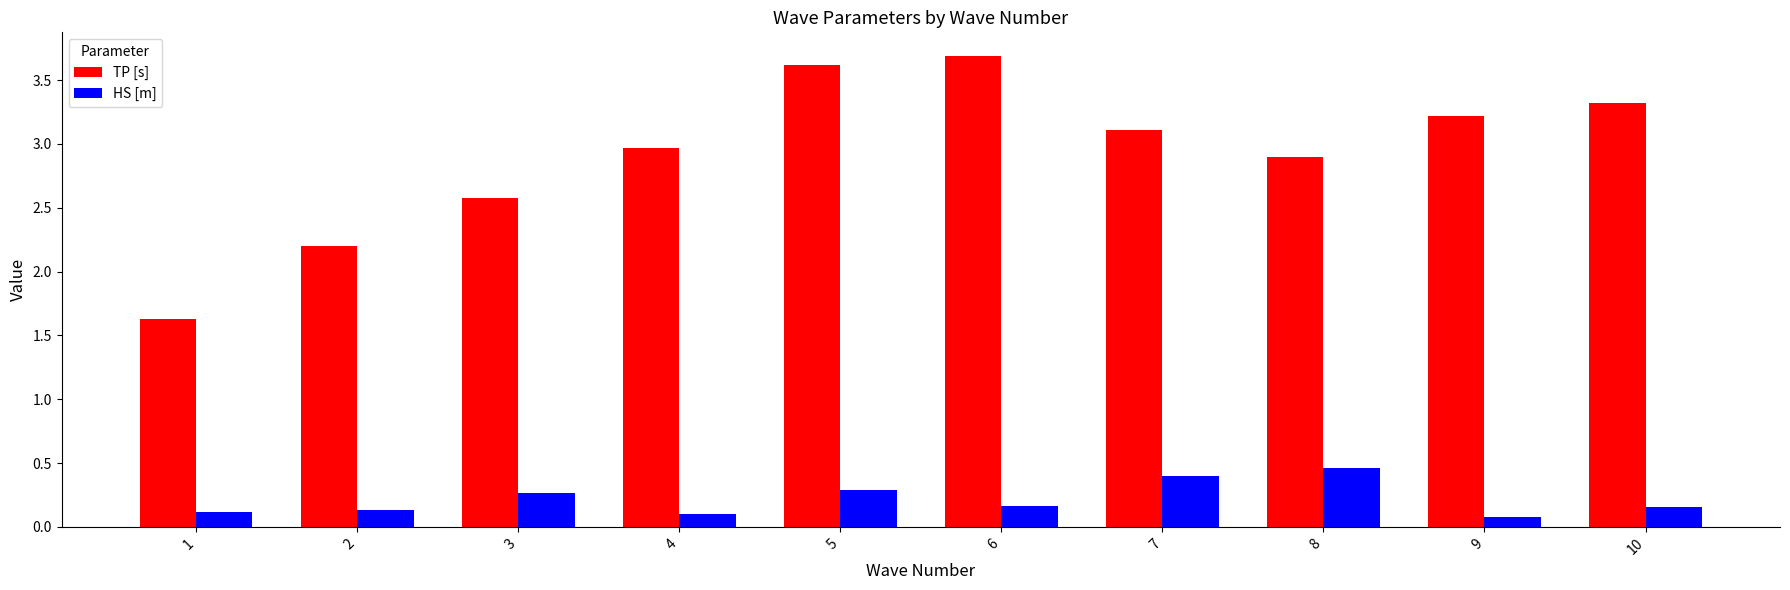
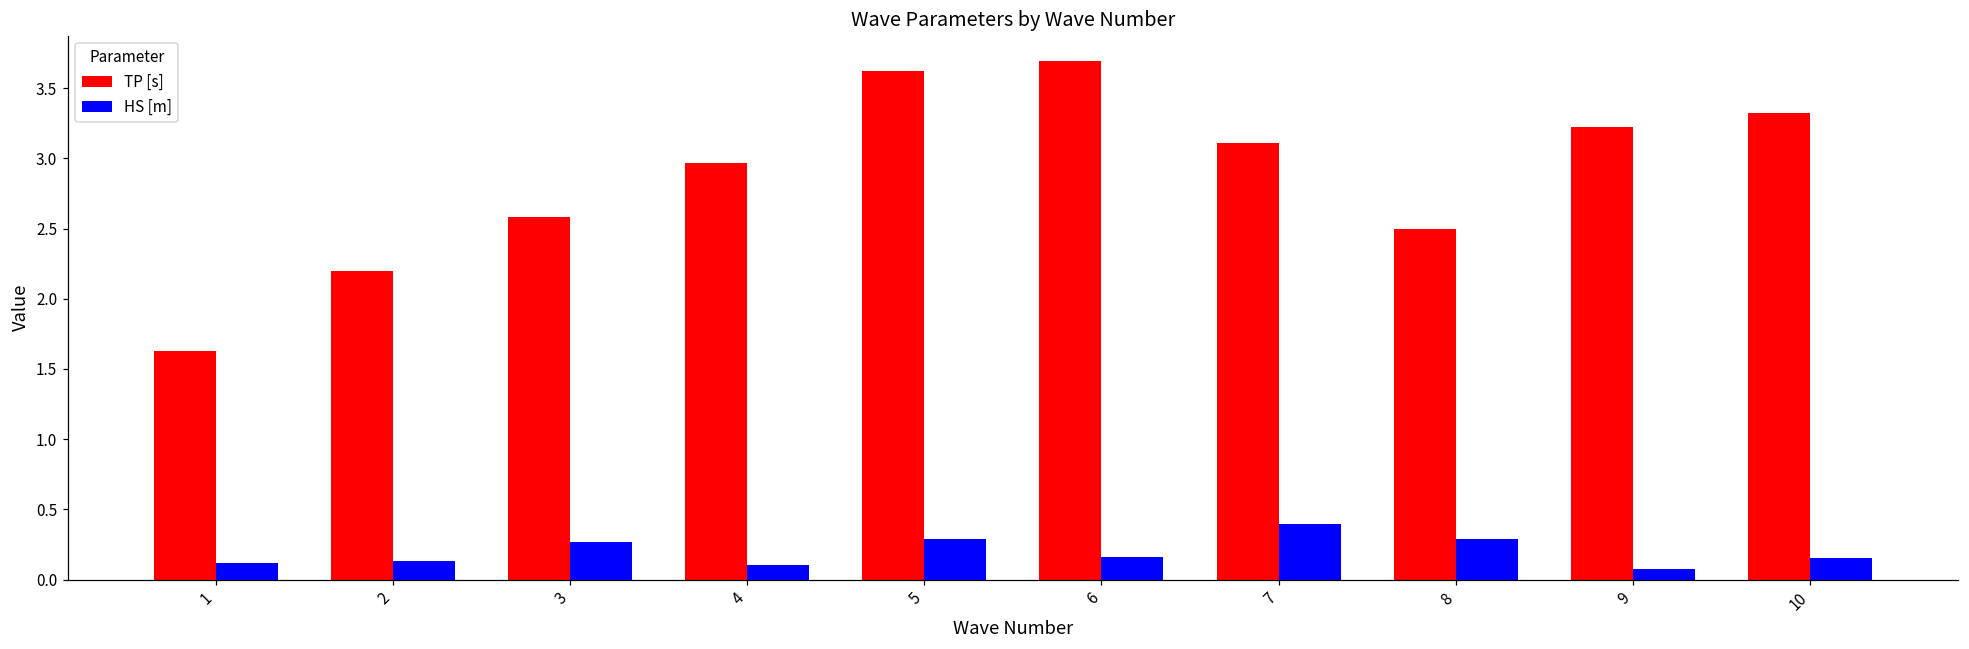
TP [s], 8: 2.9 -> 2.5
HS [m], 8: 0.46 -> 0.29
